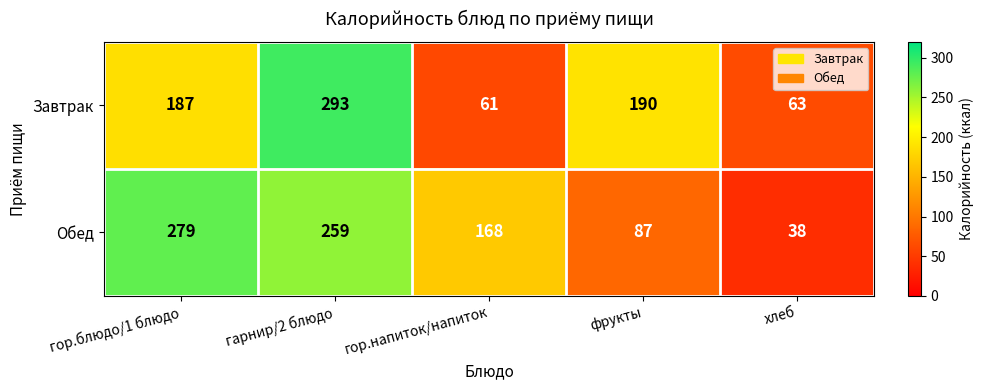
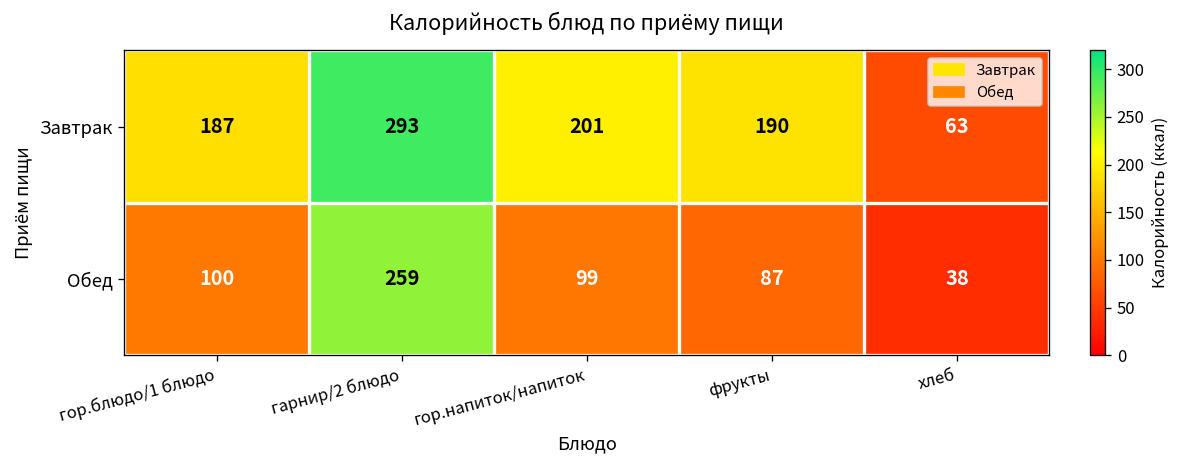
Завтрак, гор.напиток/напиток: 61 -> 201
Обед, гор.блюдо/1 блюдо: 279 -> 100
Обед, гор.напиток/напиток: 168 -> 99
